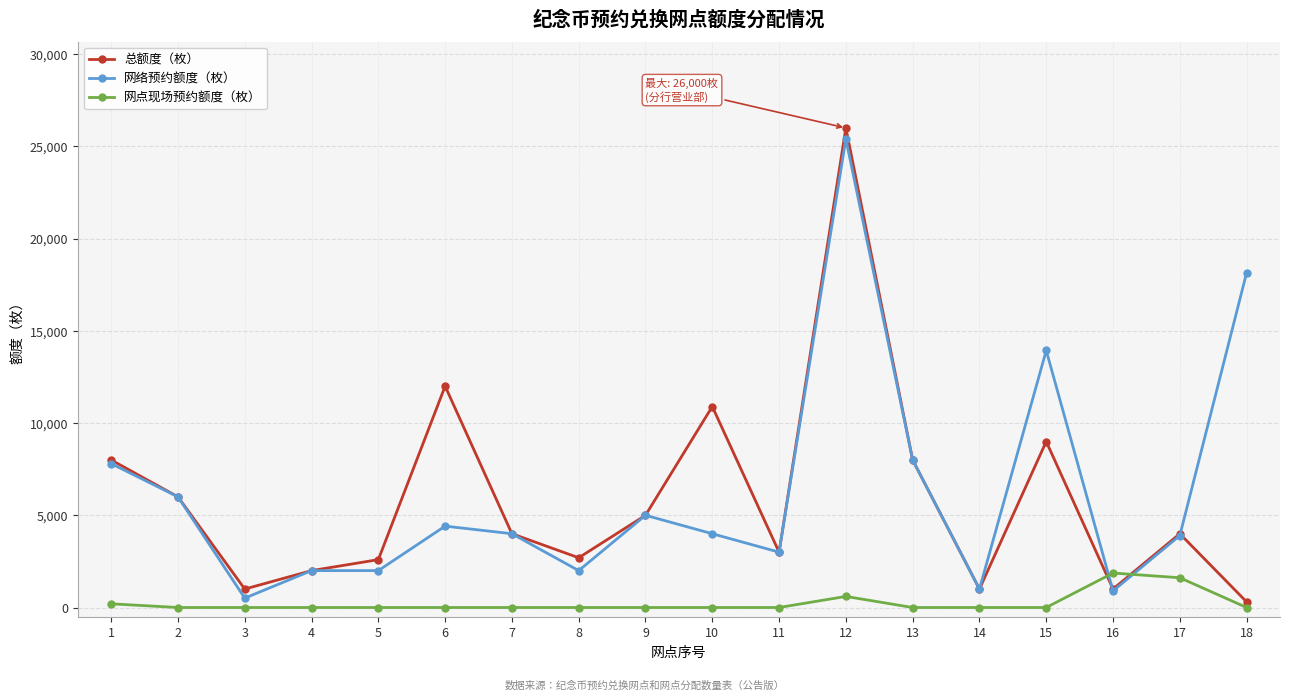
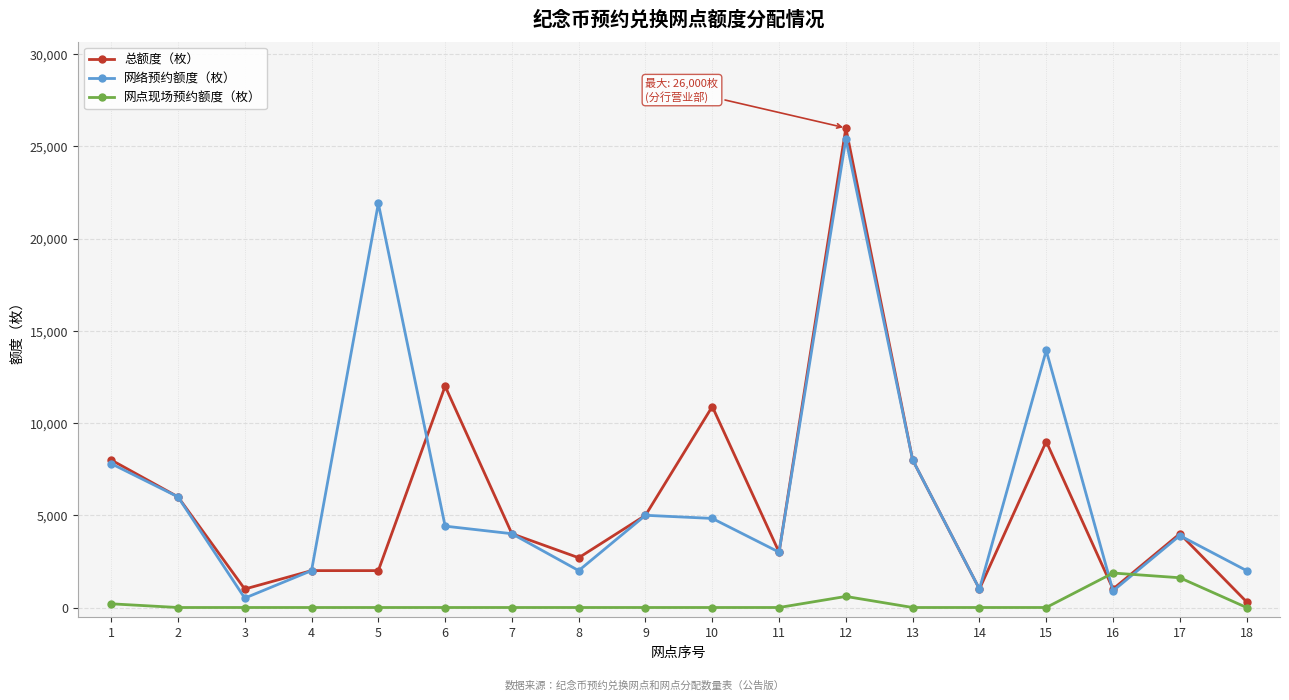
总额度（枚）, 5: 2,600 -> 2,000
网络预约额度（枚）, 5: 2,000 -> 21,900
网络预约额度（枚）, 10: 4,000 -> 4,800
网络预约额度（枚）, 18: 18,100 -> 2,000
